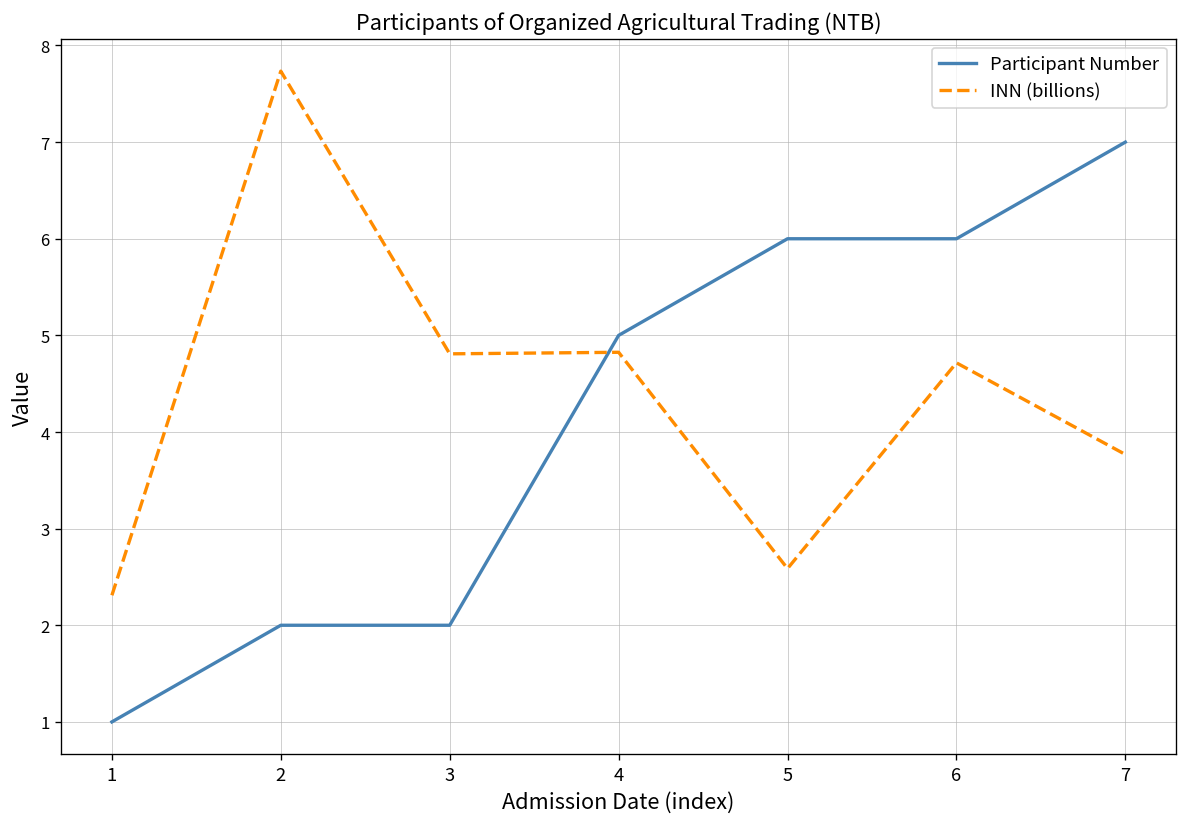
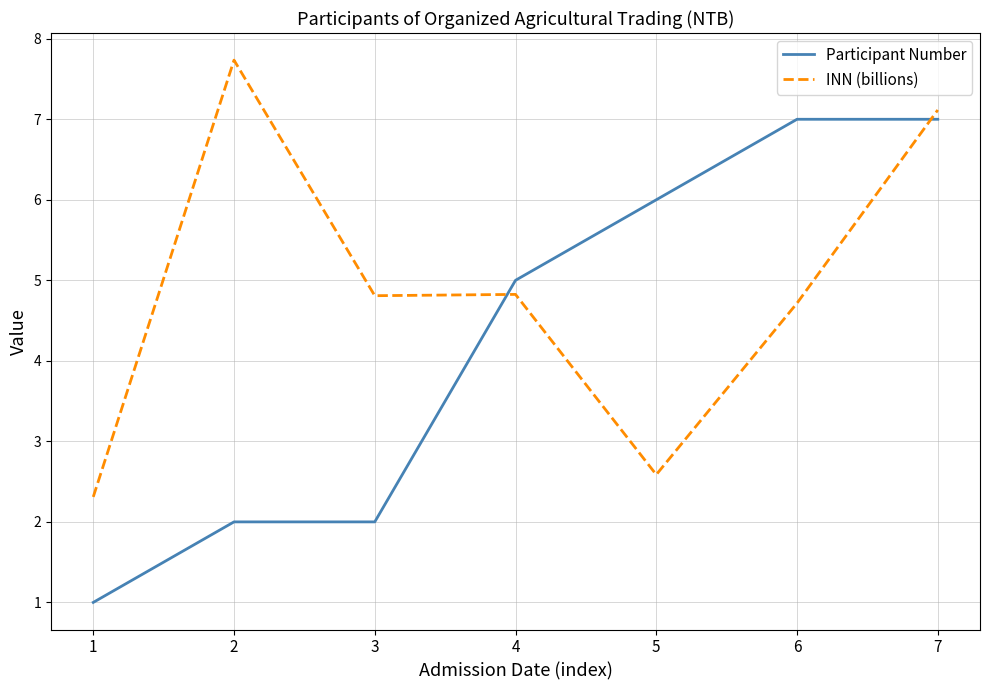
Participant Number, 6: 6 -> 7
INN (billions), 7: 3.8 -> 7.1
